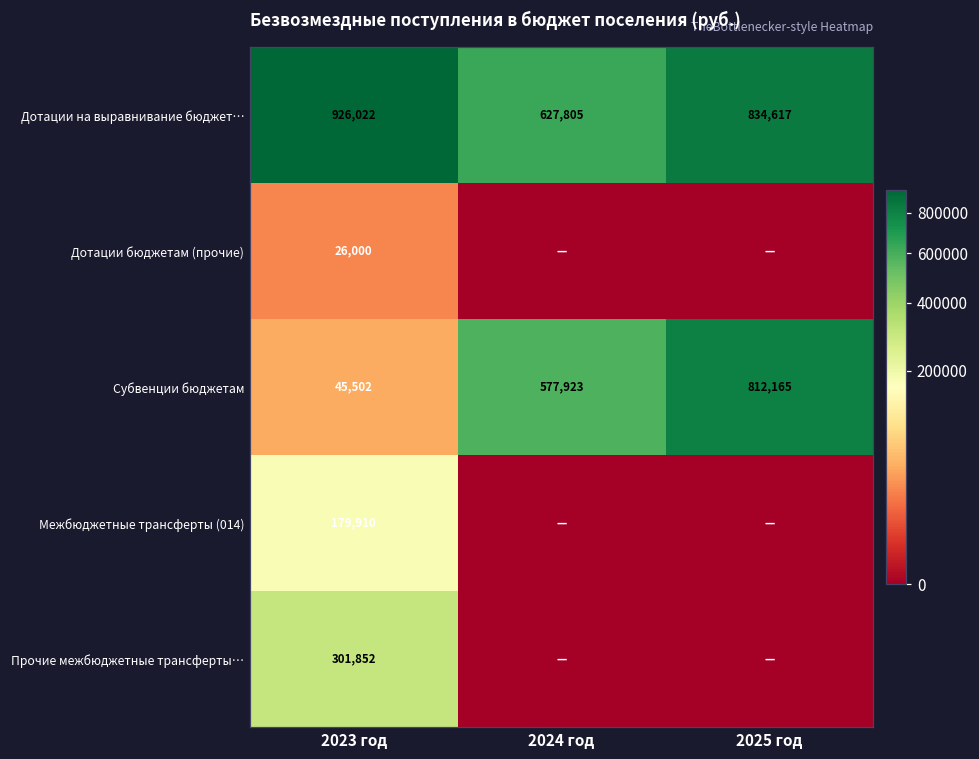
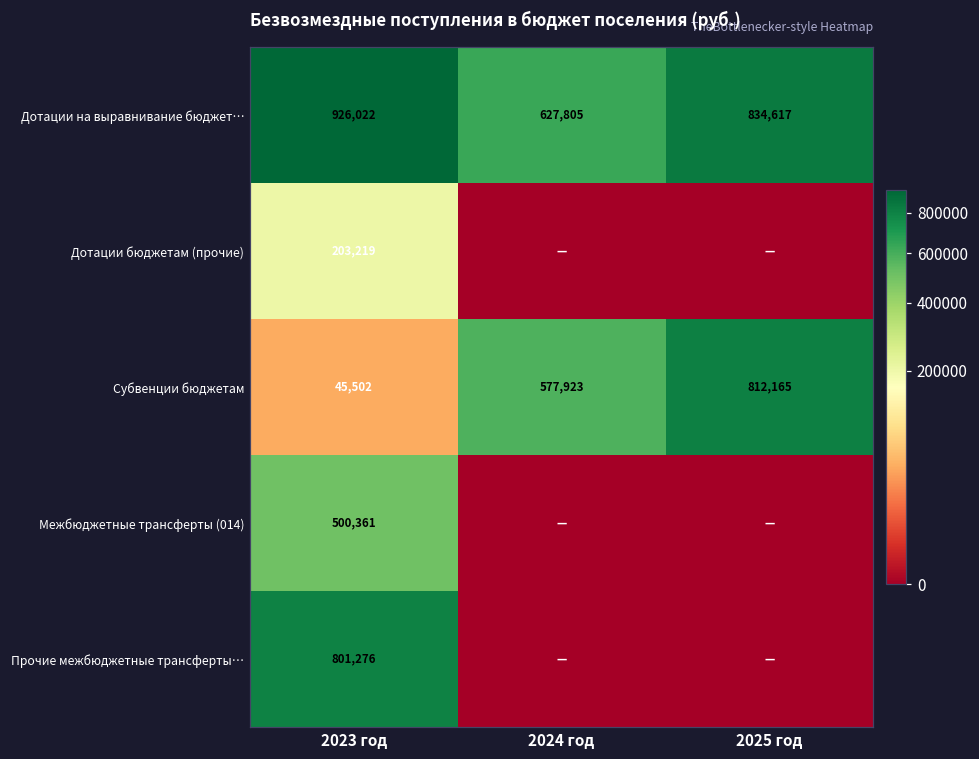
Дотации бюджетам (прочие), 2023 год: 26,000 -> 203,219
Межбюджетные трансферты (014), 2023 год: 179,910 -> 500,361
Прочие межбюджетные трансферты…, 2023 год: 301,852 -> 801,276
